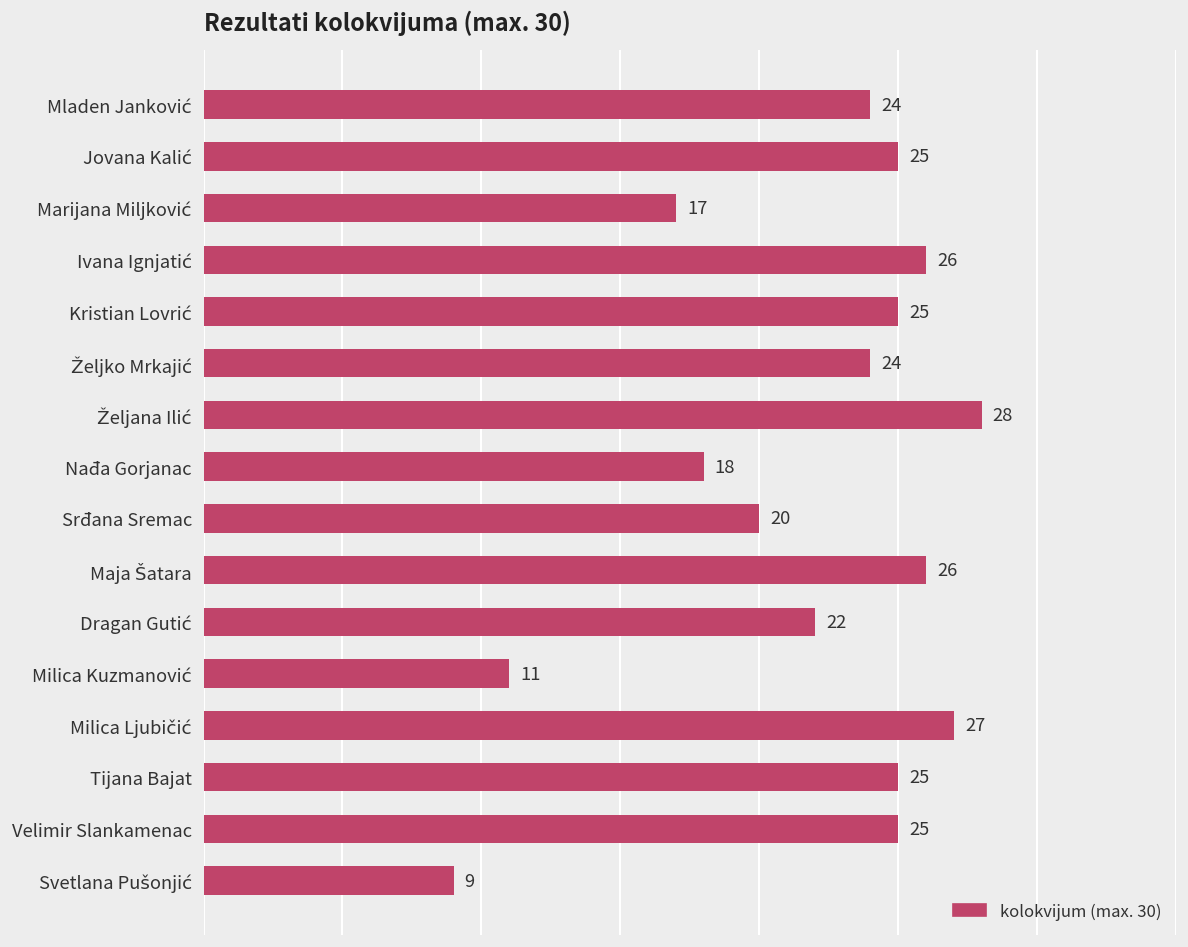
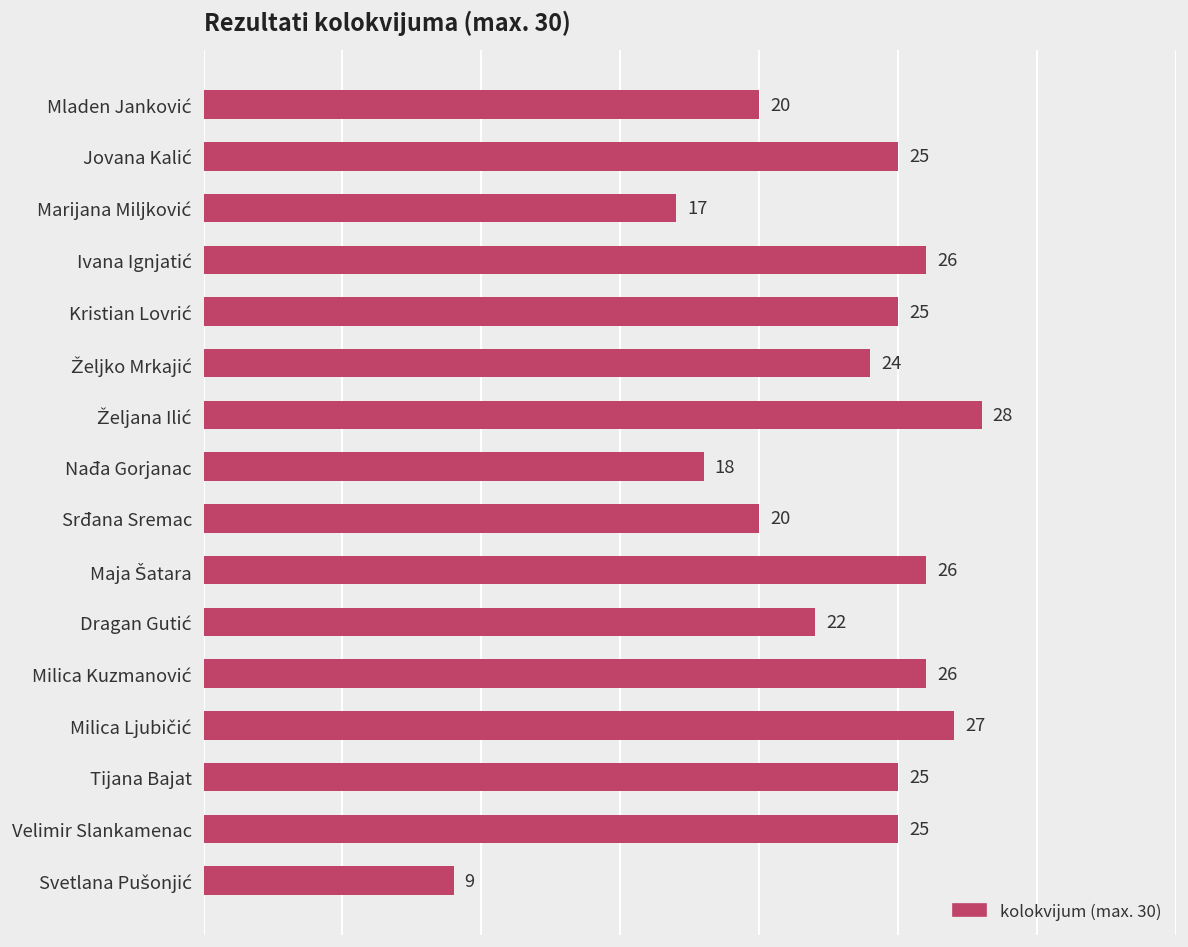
Mladen Janković: 24 -> 20
Milica Kuzmanović: 11 -> 26
